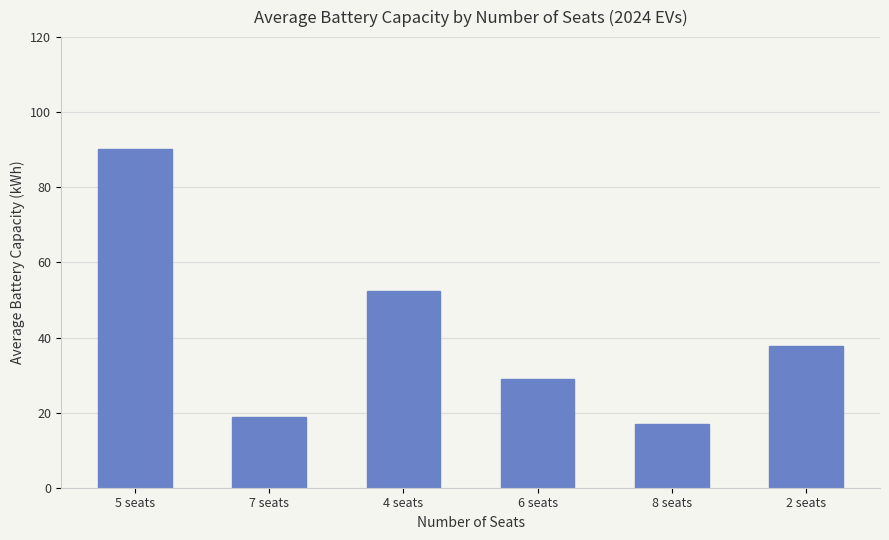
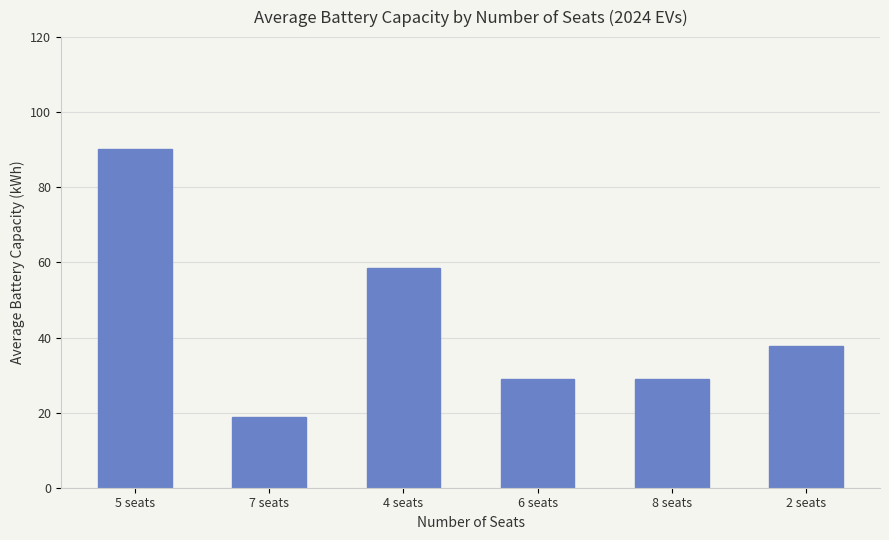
4 seats: 53 -> 58
8 seats: 17 -> 29
